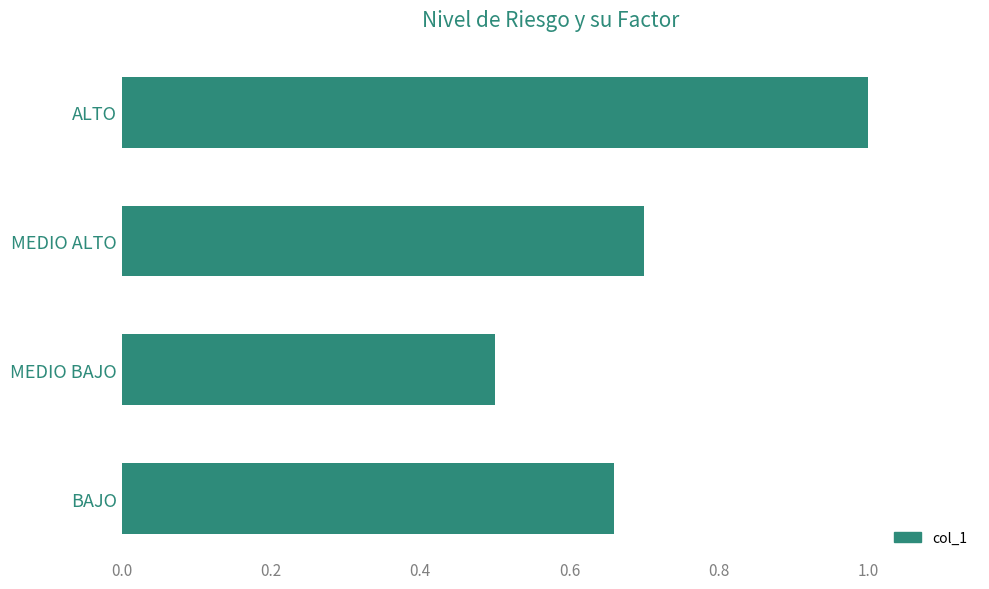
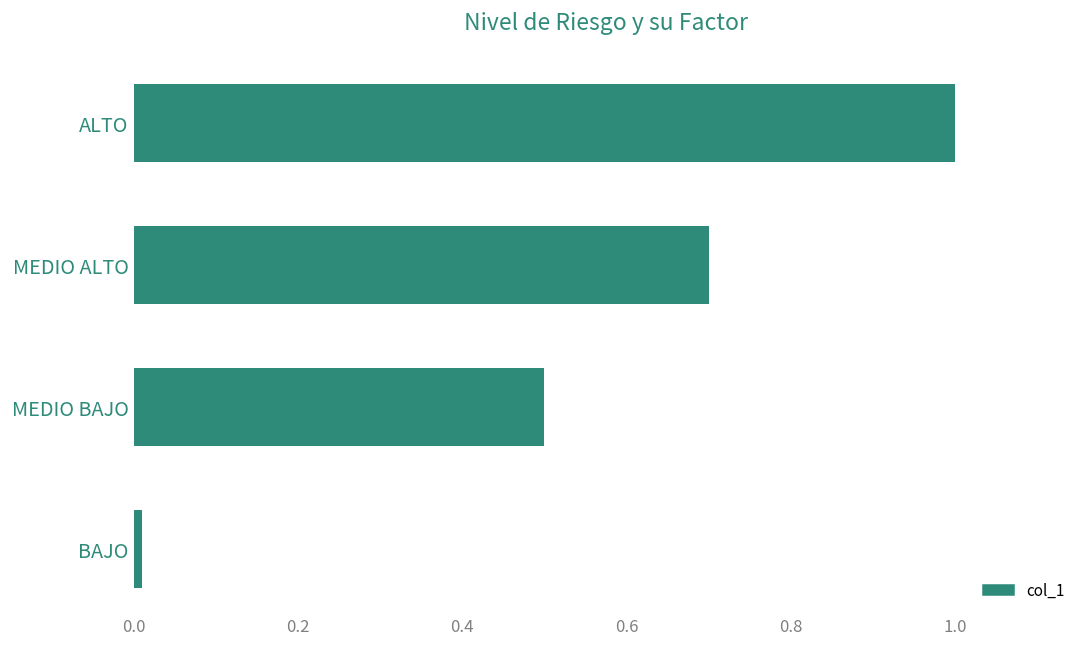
BAJO: 0.66 -> 0.01
